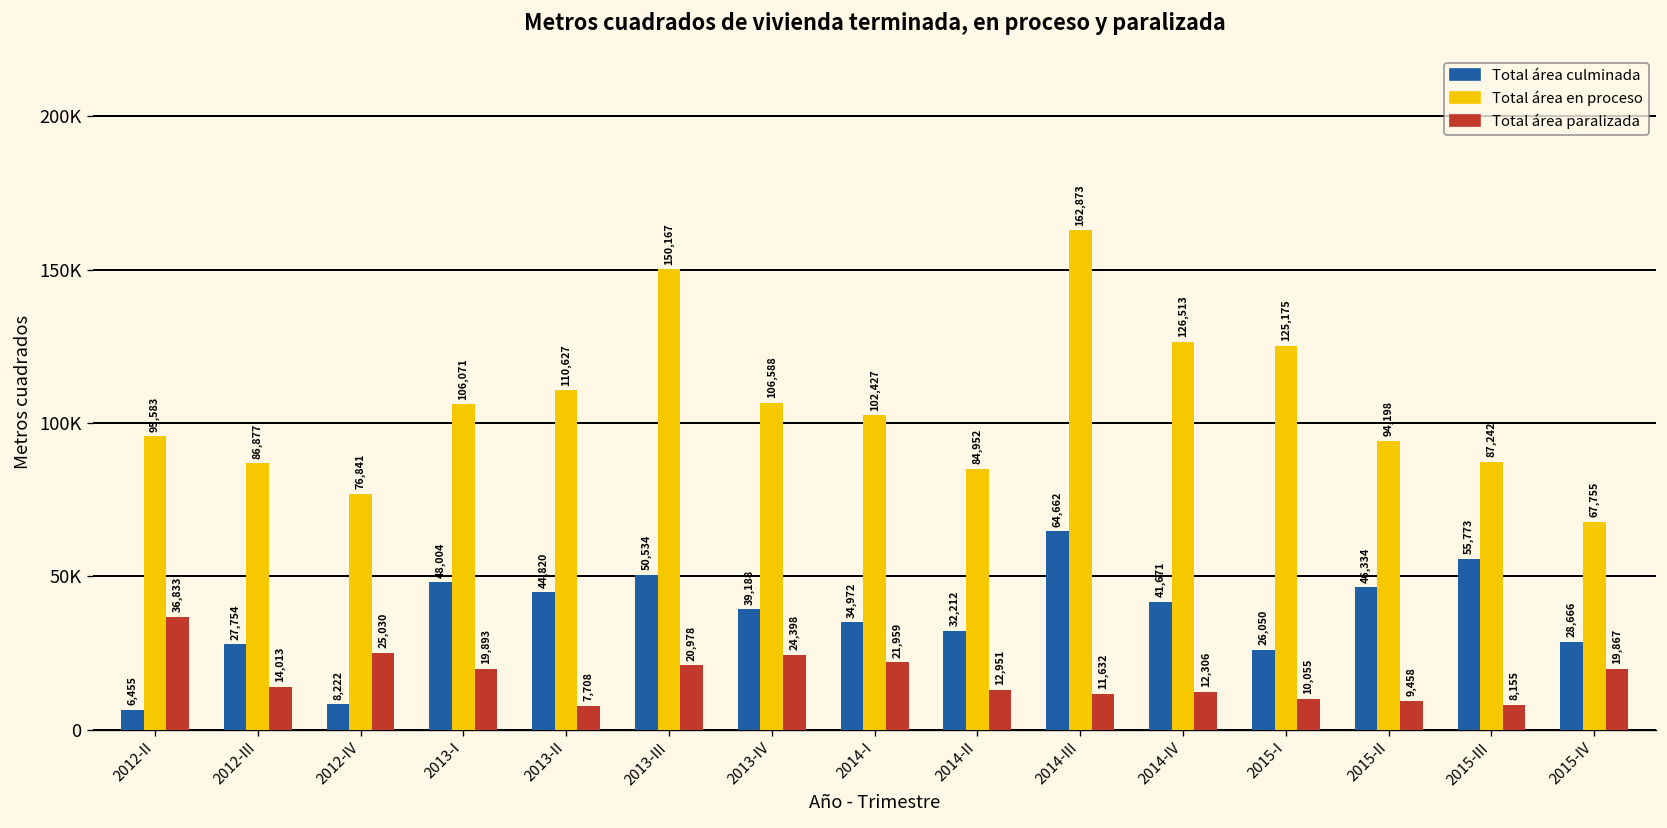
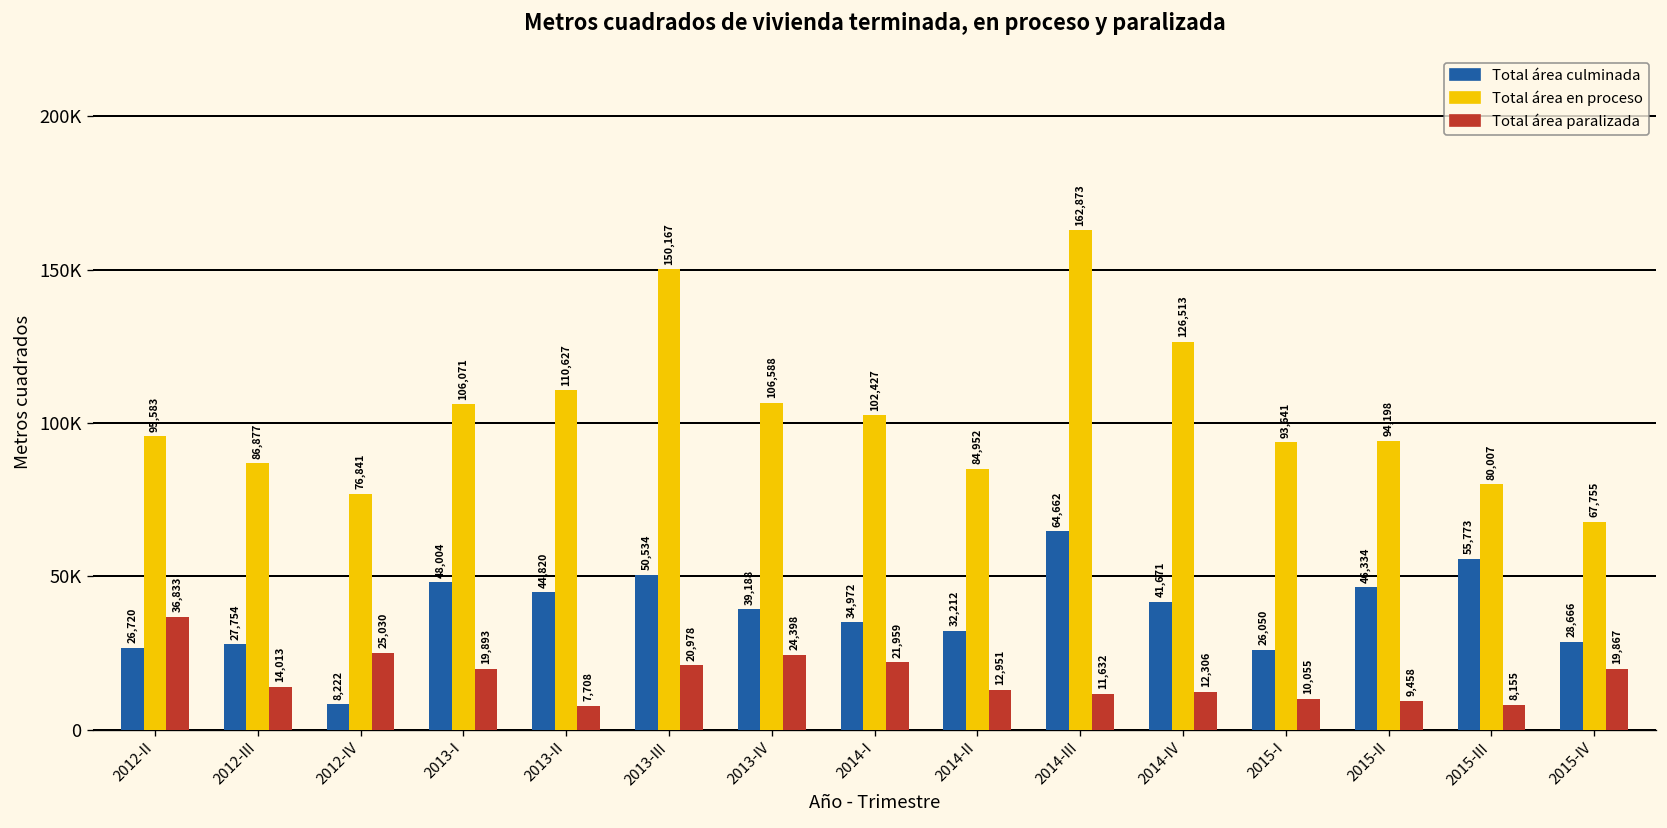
Total área culminada, 2012-II: 6,455 -> 26,720
Total área en proceso, 2015-I: 125,175 -> 93,641
Total área en proceso, 2015-III: 87,242 -> 80,007
